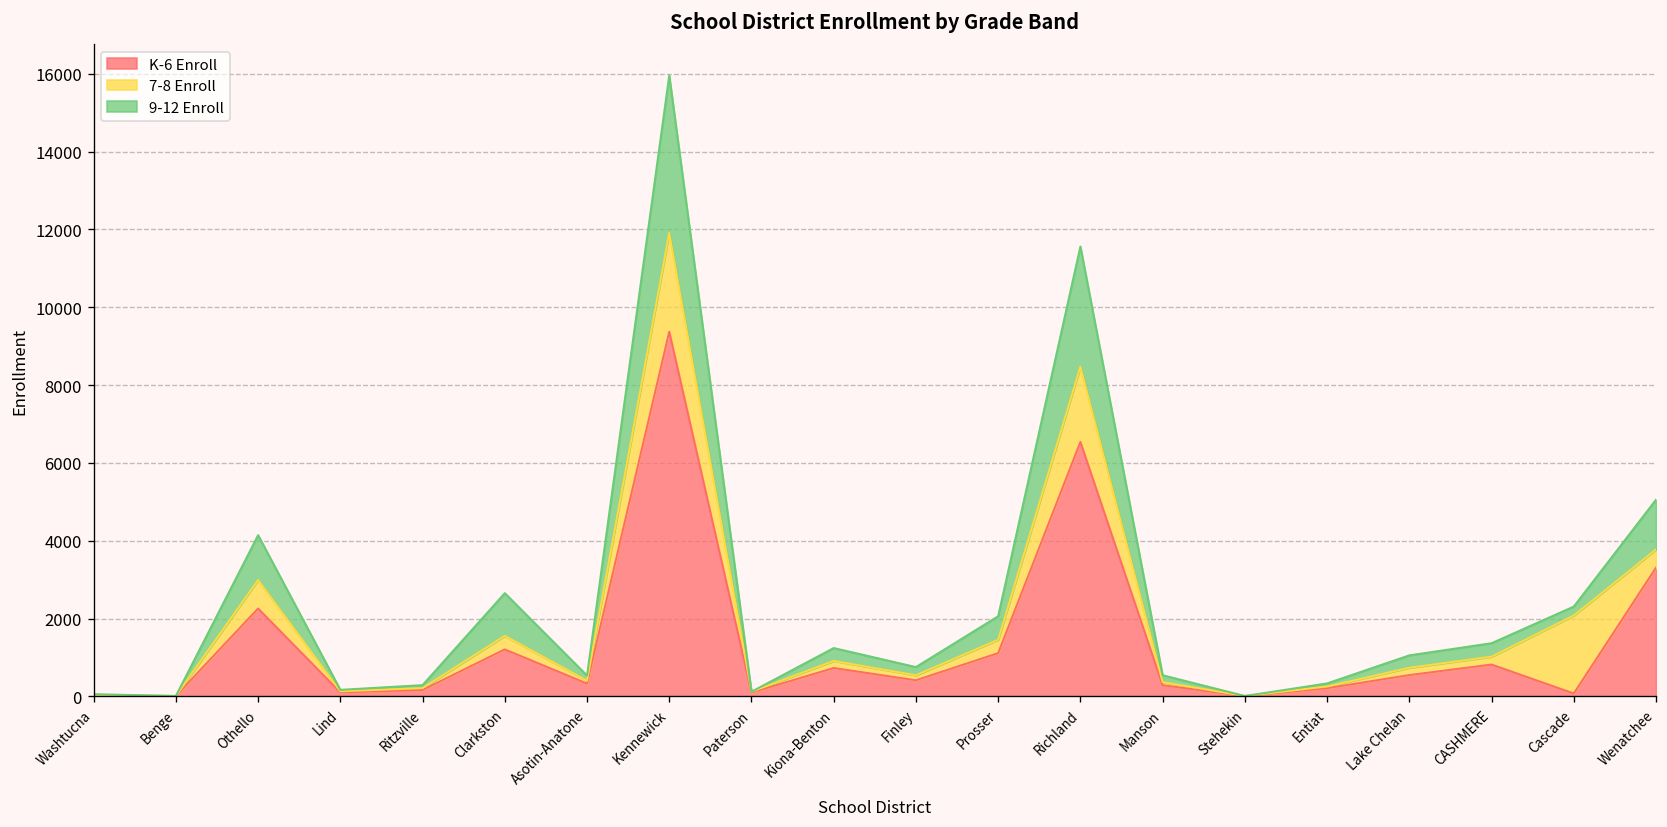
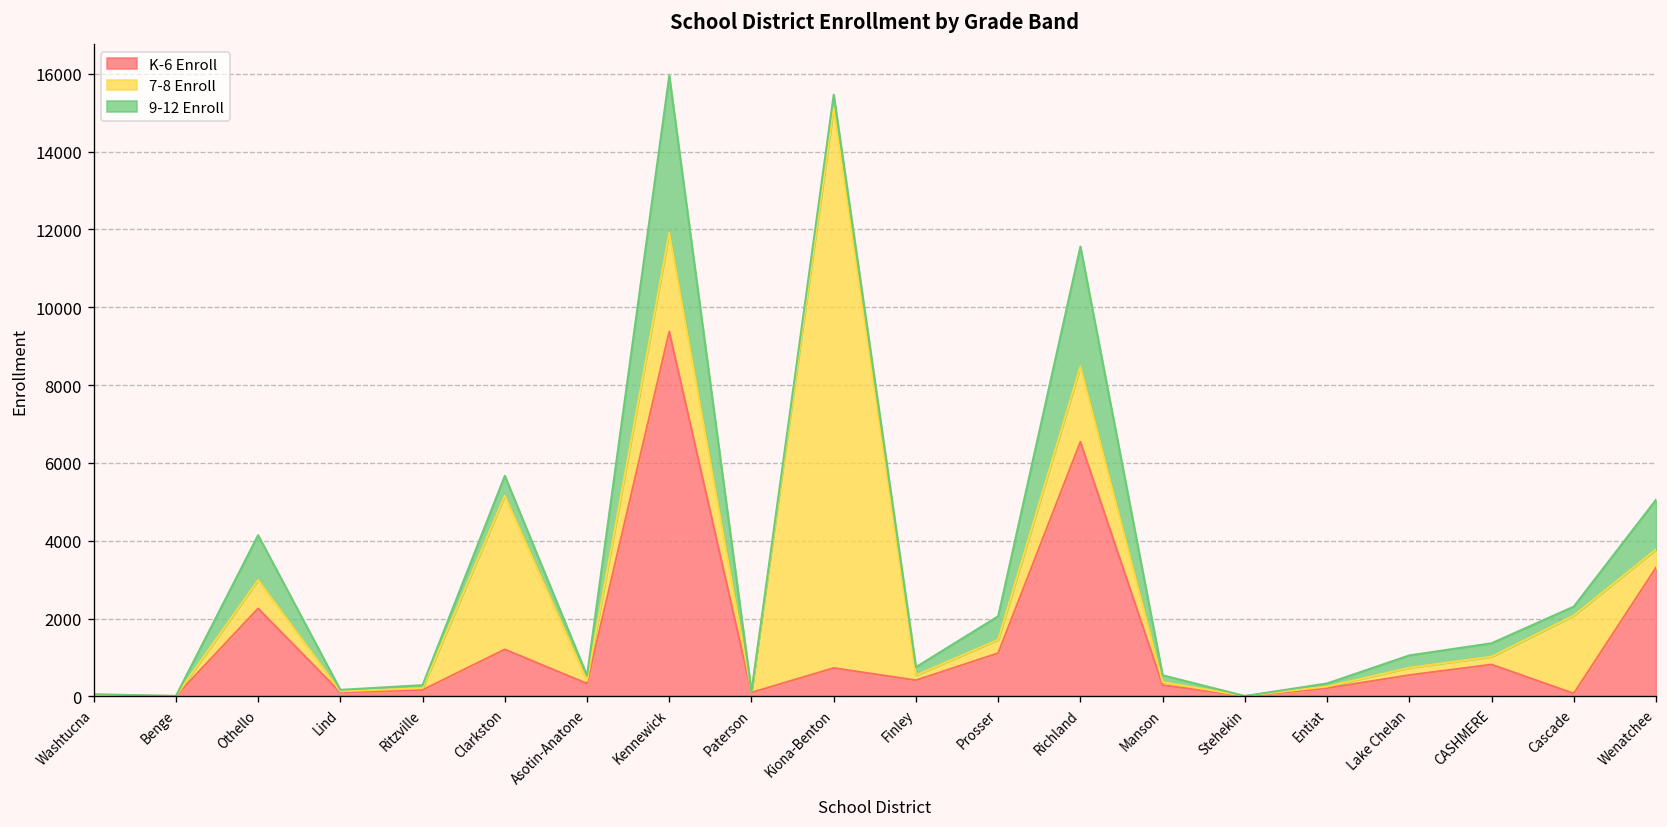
7-8 Enroll, Clarkston: 300 -> 3900
9-12 Enroll, Clarkston: 1100 -> 500
7-8 Enroll, Kiona-Benton: 200 -> 14400
